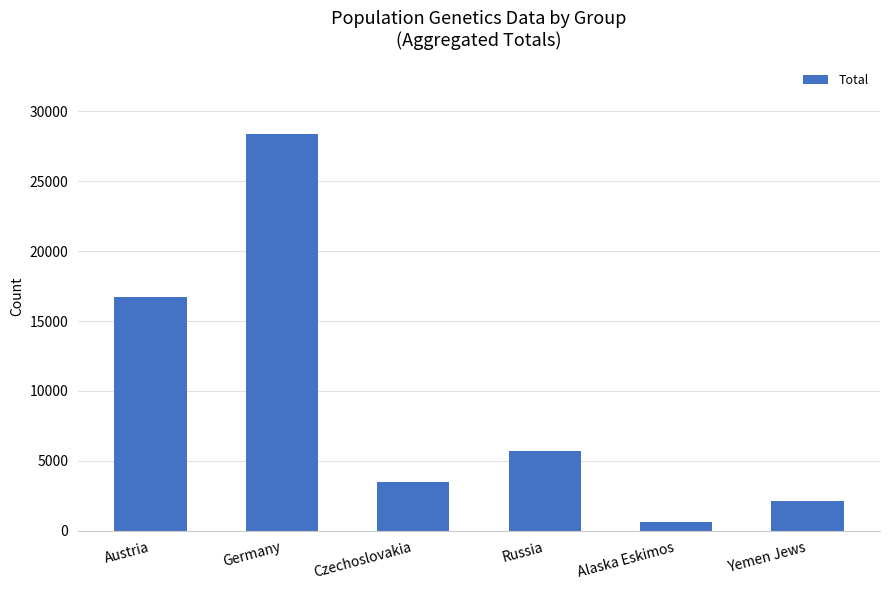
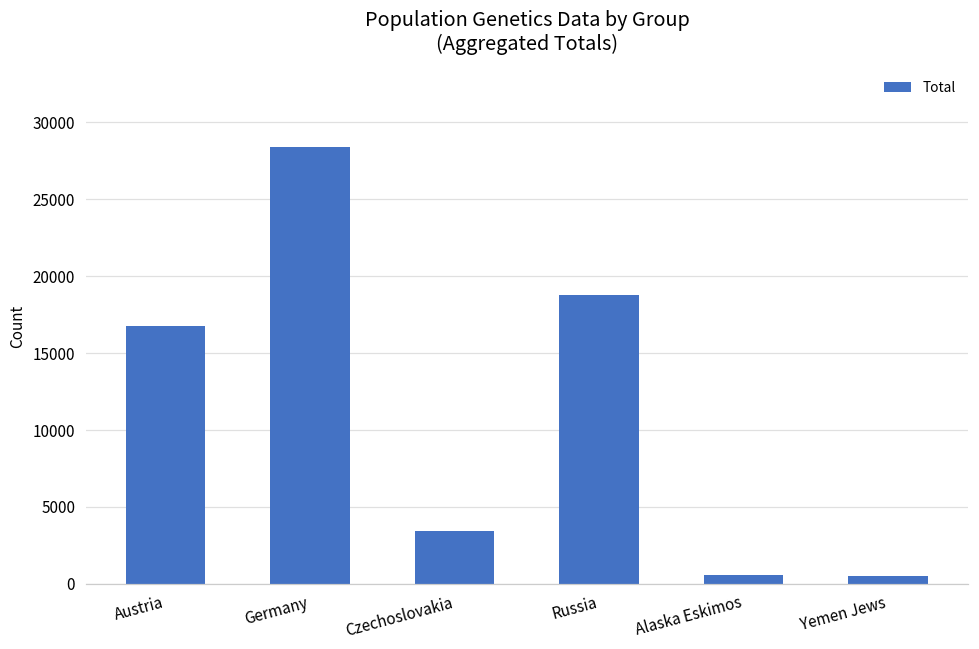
Russia: 5700 -> 18800
Yemen Jews: 2100 -> 500
